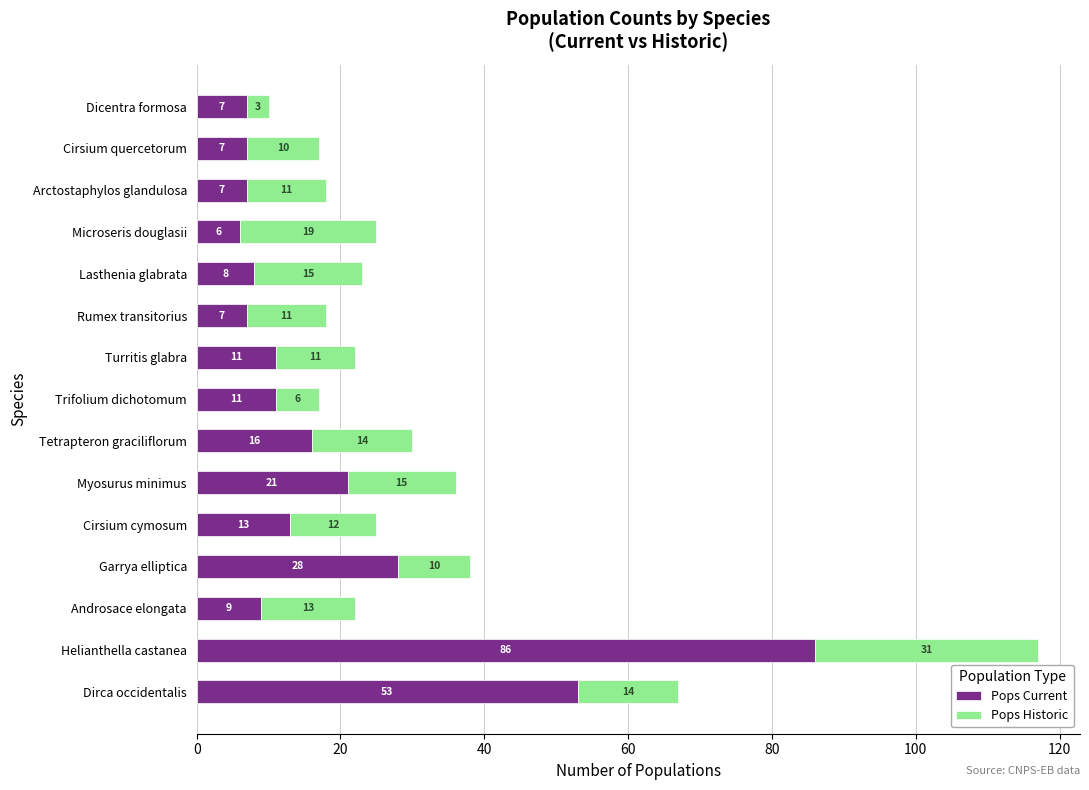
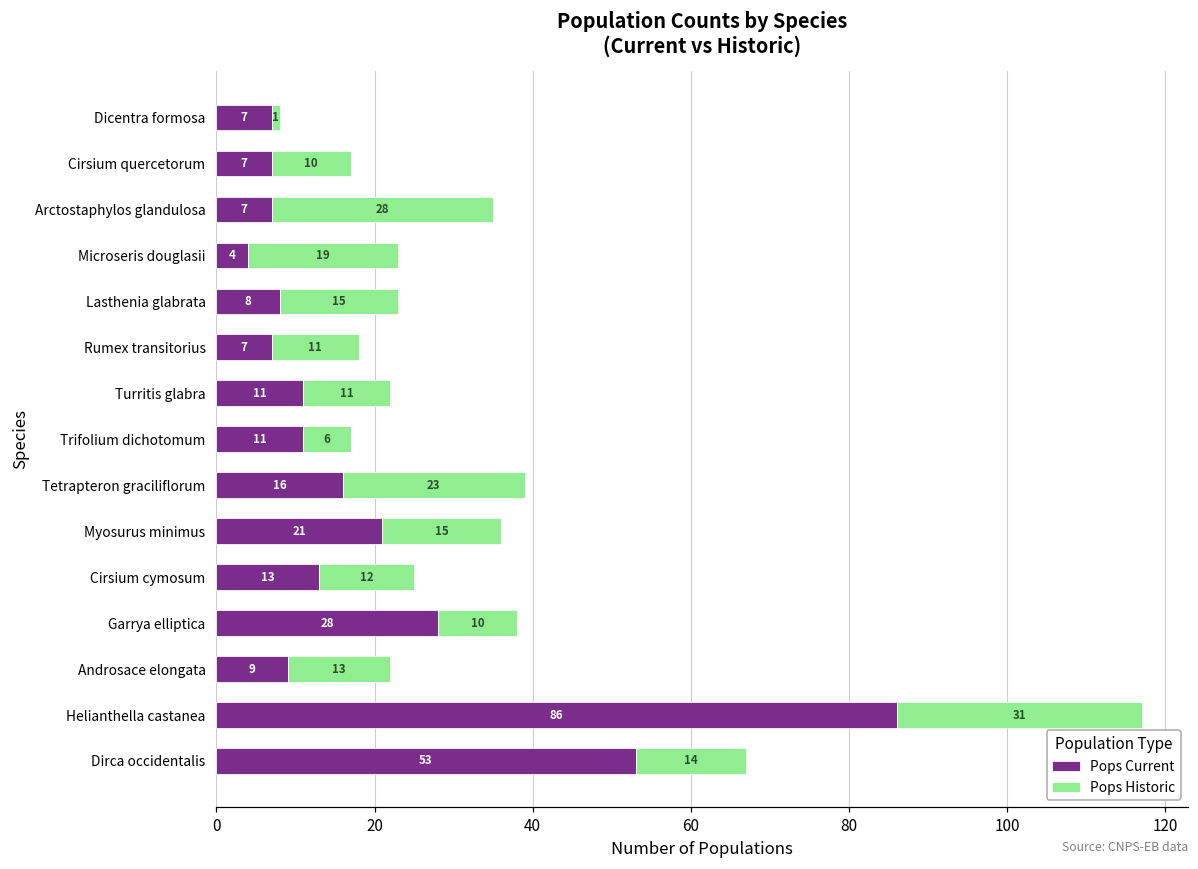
Pops Historic, Dicentra formosa: 3 -> 1
Pops Historic, Arctostaphylos glandulosa: 11 -> 28
Pops Current, Microseris douglasii: 6 -> 4
Pops Historic, Tetrapteron graciliflorum: 14 -> 23
